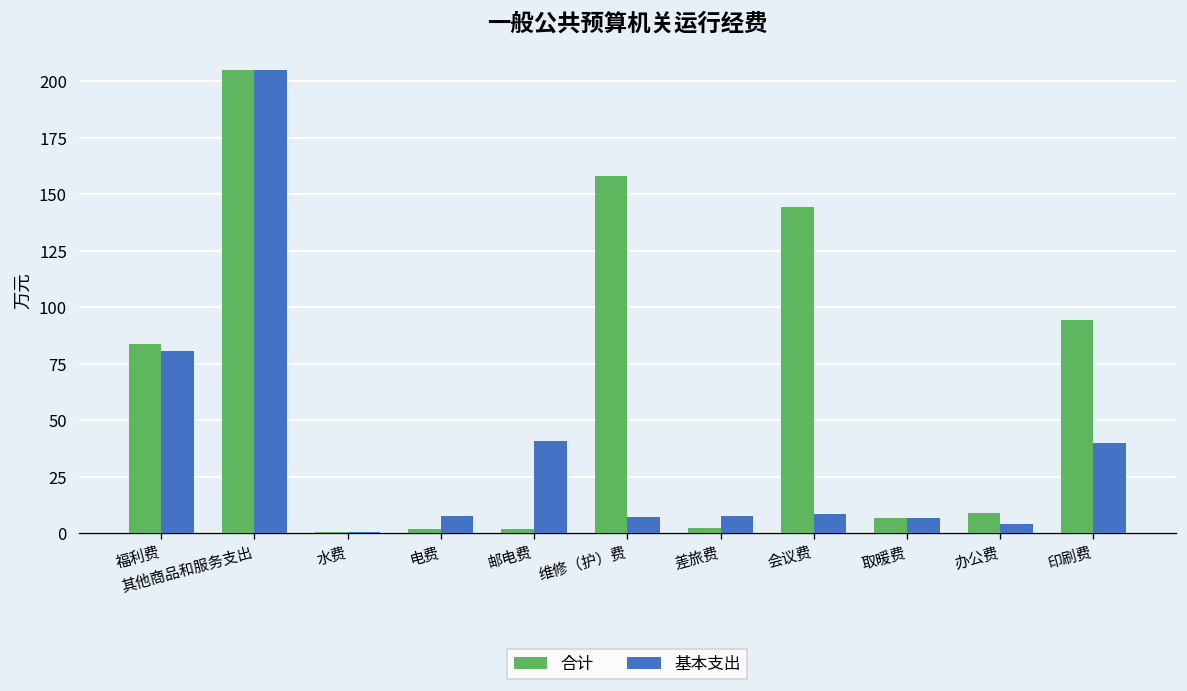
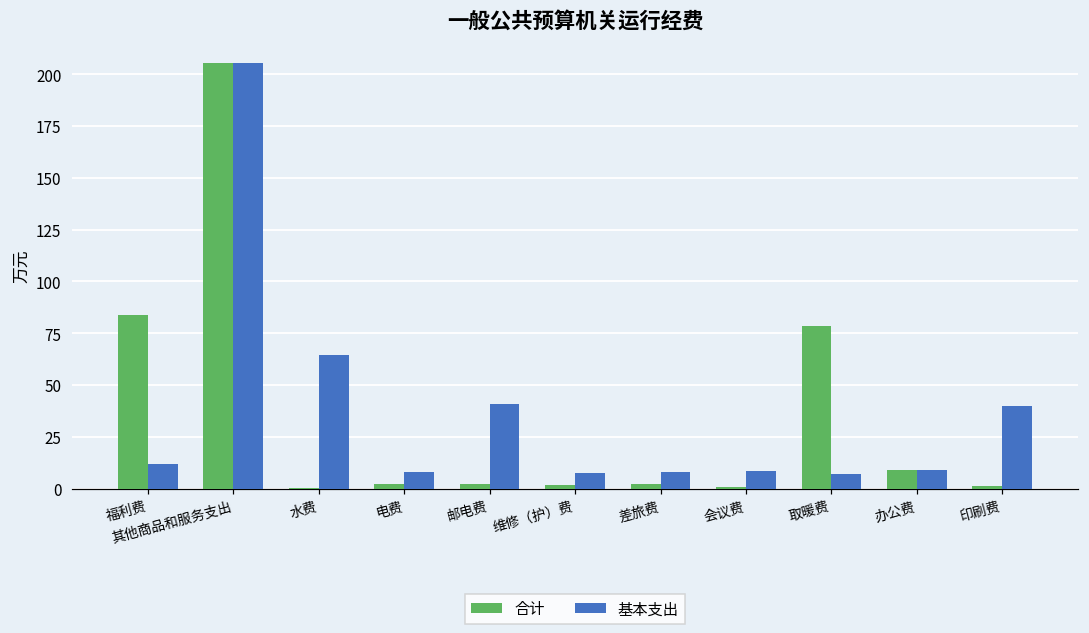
基本支出, 福利费: 81 -> 12
基本支出, 水费: 0 -> 65
合计, 维修（护）费: 158 -> 2
合计, 会议费: 145 -> 1
合计, 取暖费: 7 -> 78
基本支出, 办公费: 4 -> 9
合计, 印刷费: 95 -> 1
